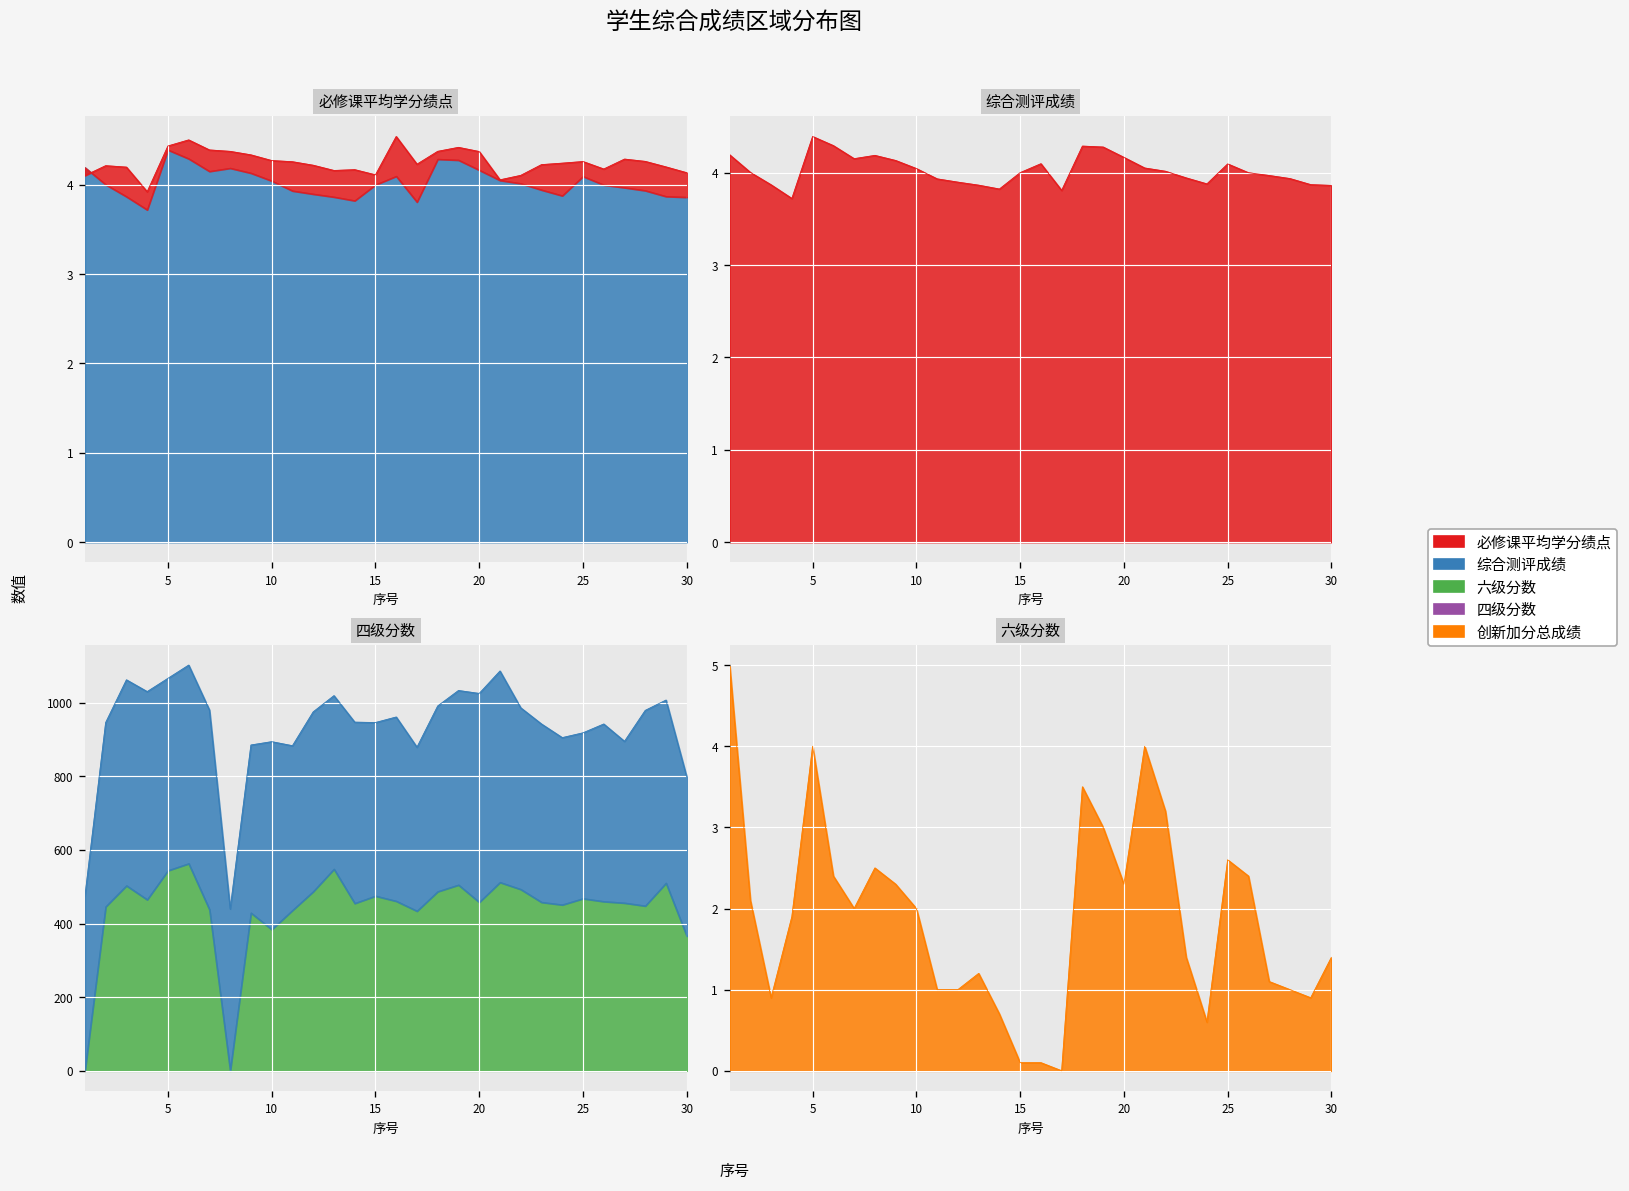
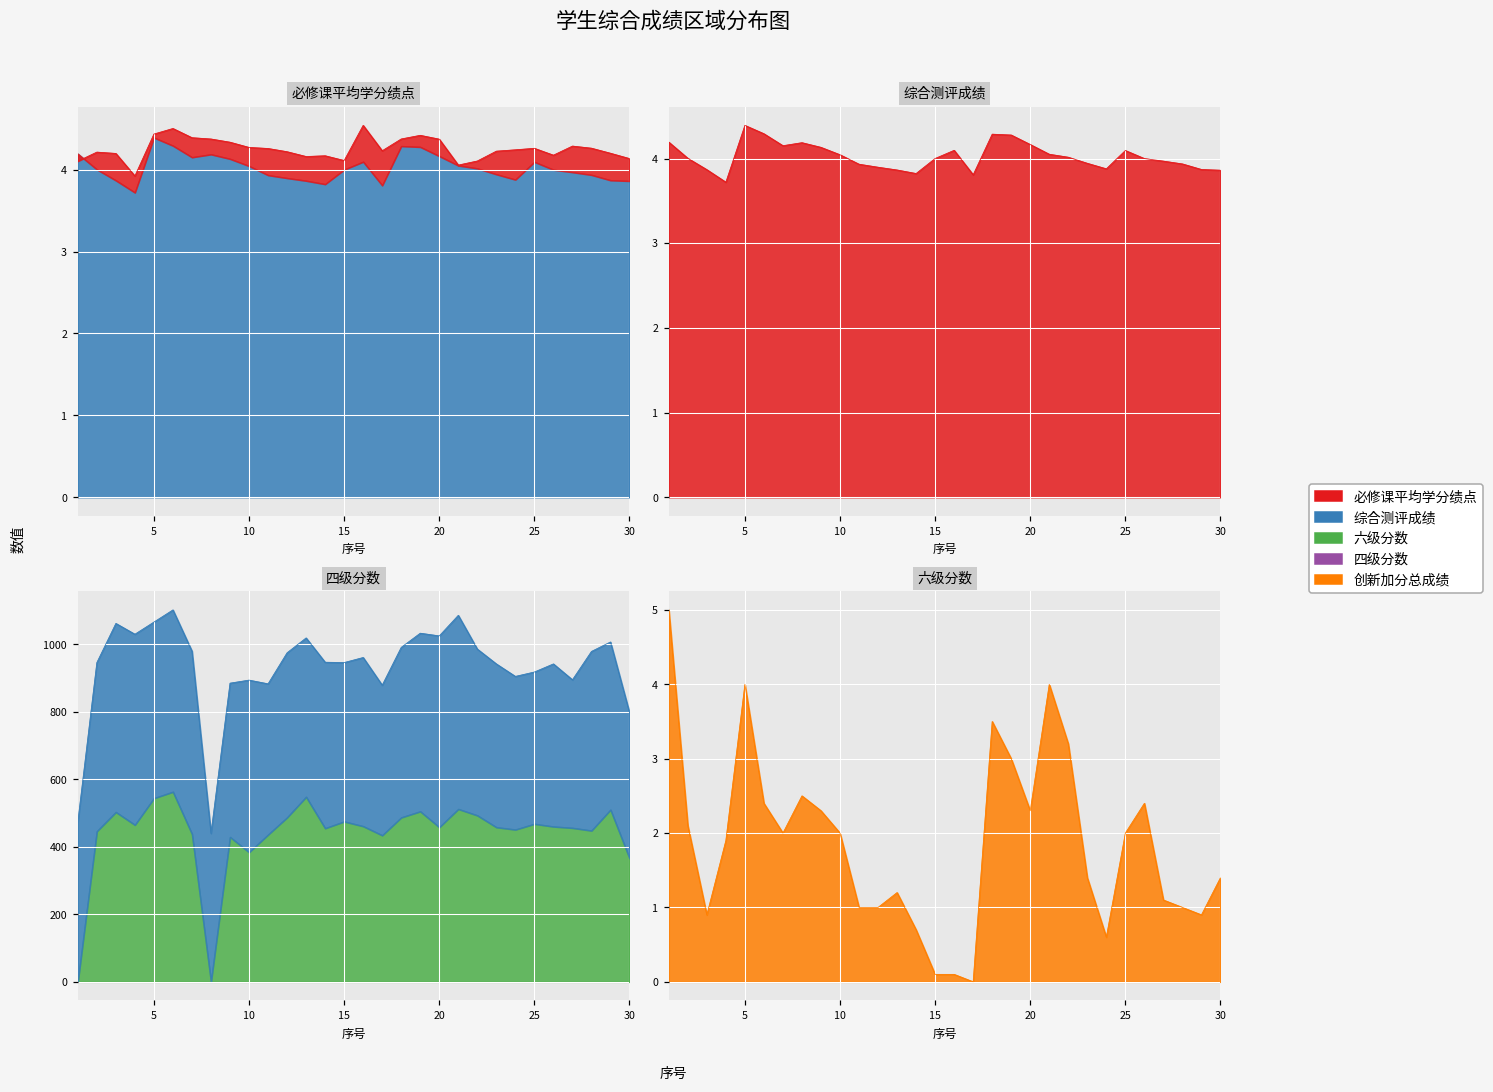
六级分数, 25: 2.6 -> 2.0
